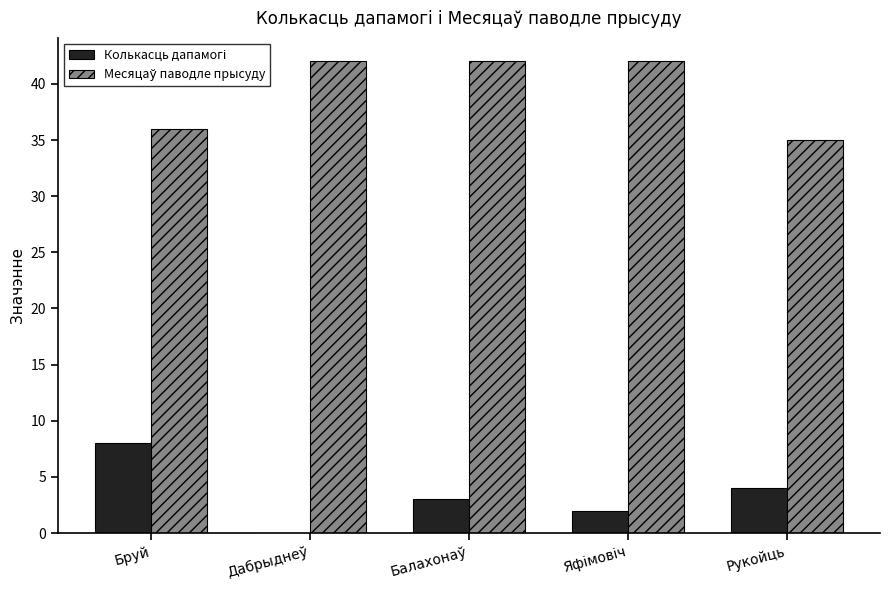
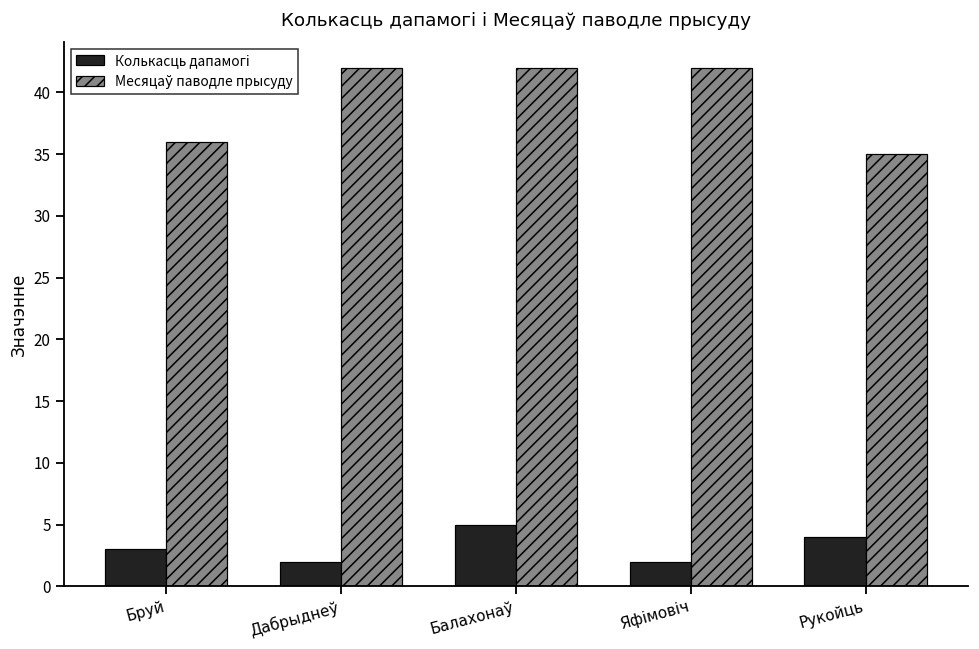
Колькасць дапамогі, Бруй: 8 -> 3
Колькасць дапамогі, Дабрыднеў: 0 -> 2
Колькасць дапамогі, Балахонаў: 3 -> 5
